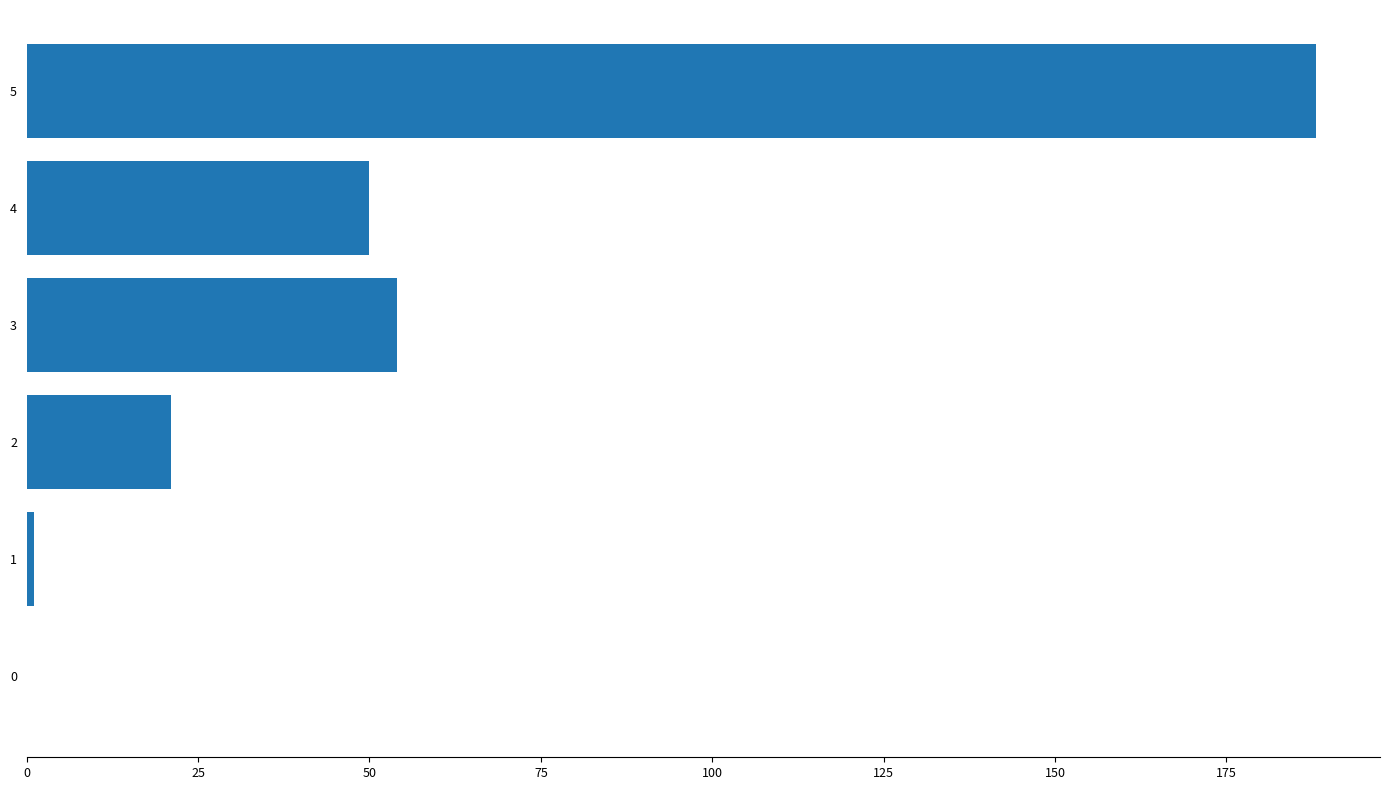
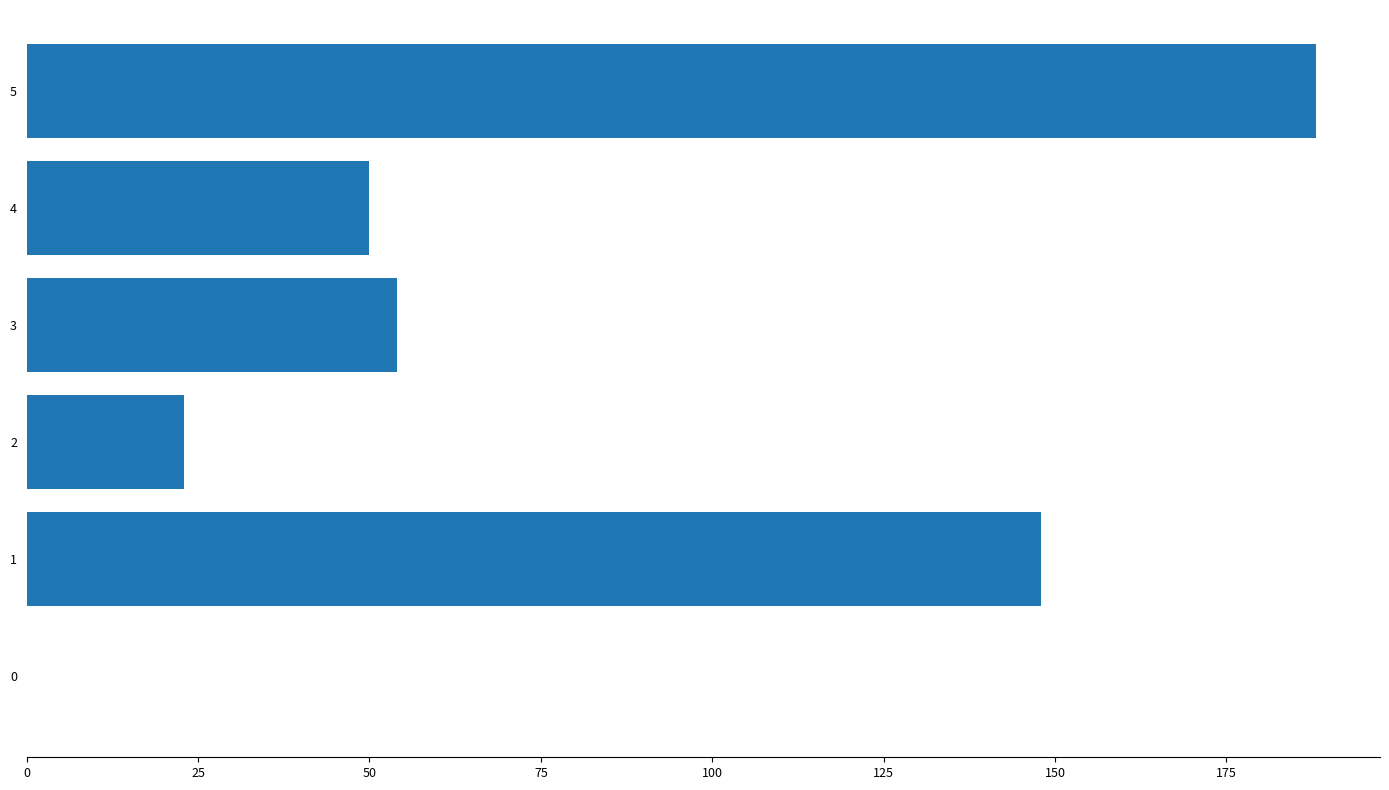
2: 21 -> 23
1: 1 -> 148
